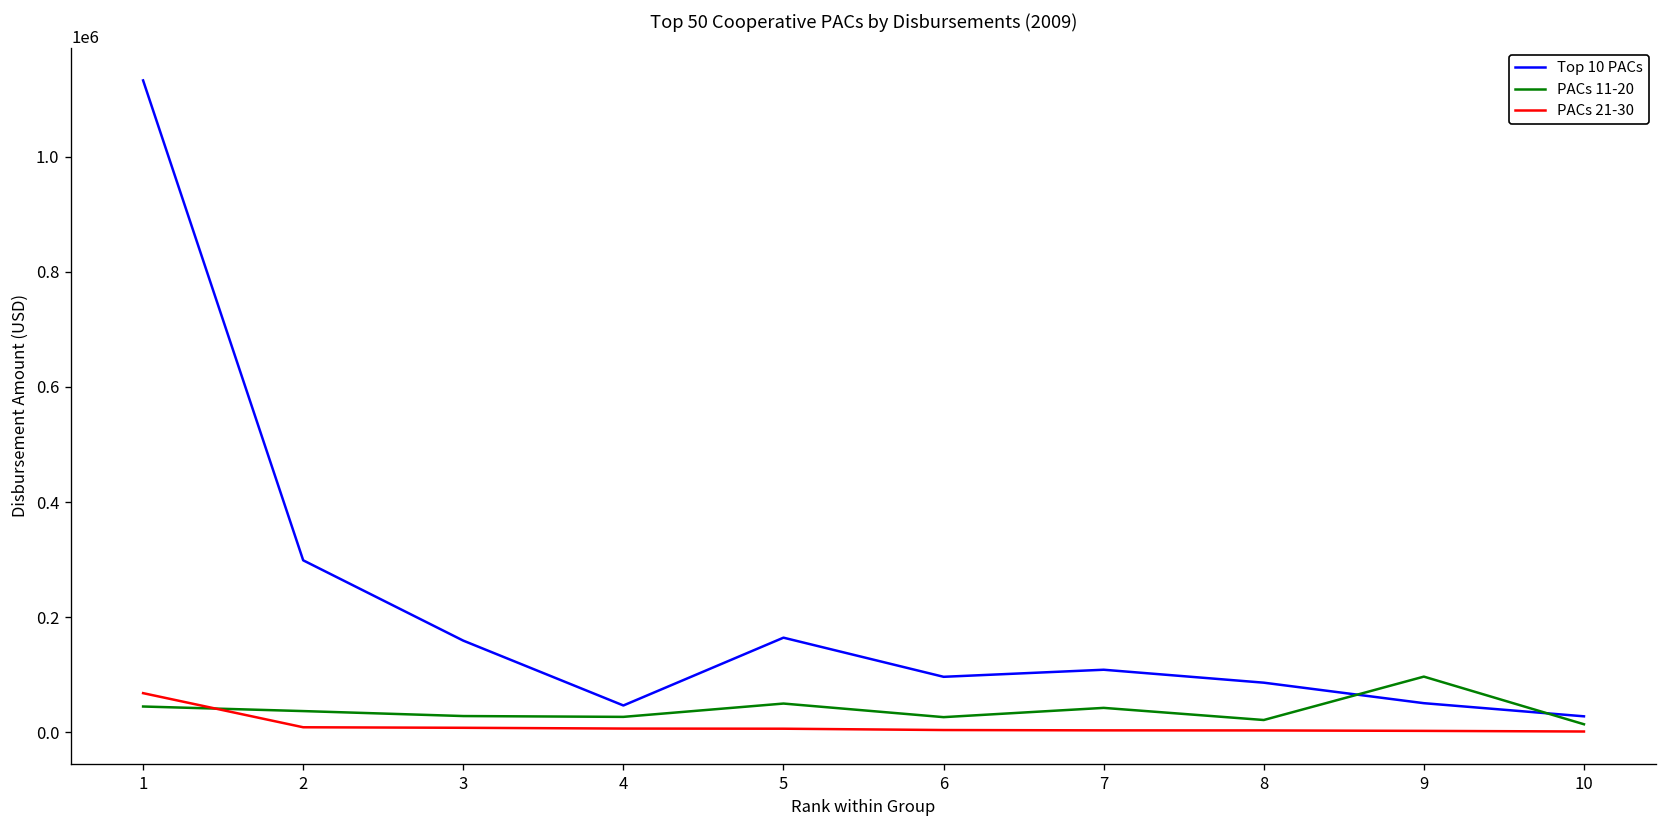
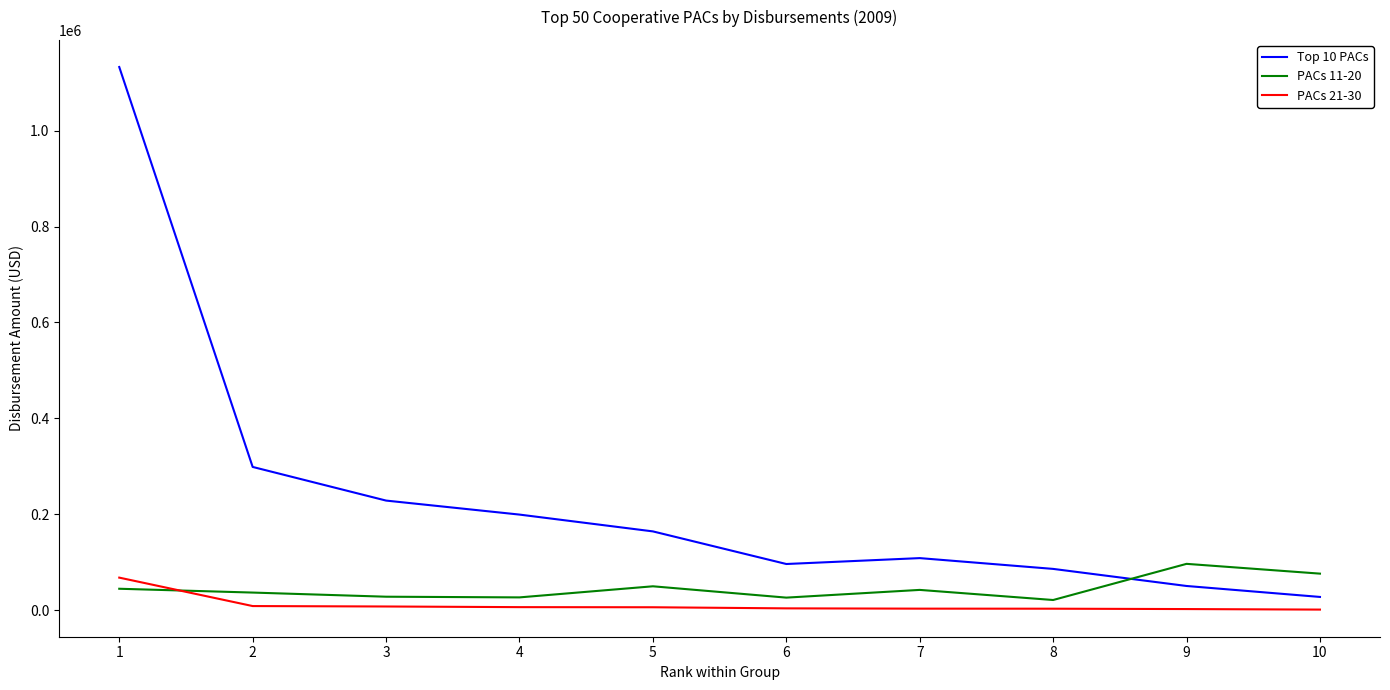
Top 10 PACs, 3: 160000 -> 230000
Top 10 PACs, 4: 50000 -> 200000
PACs 11-20, 10: 10000 -> 80000
